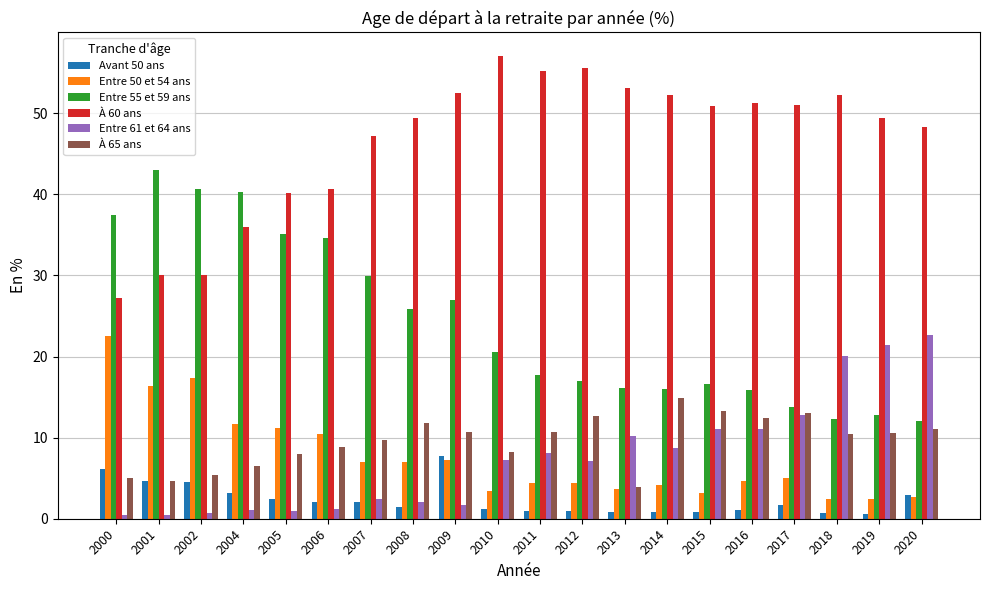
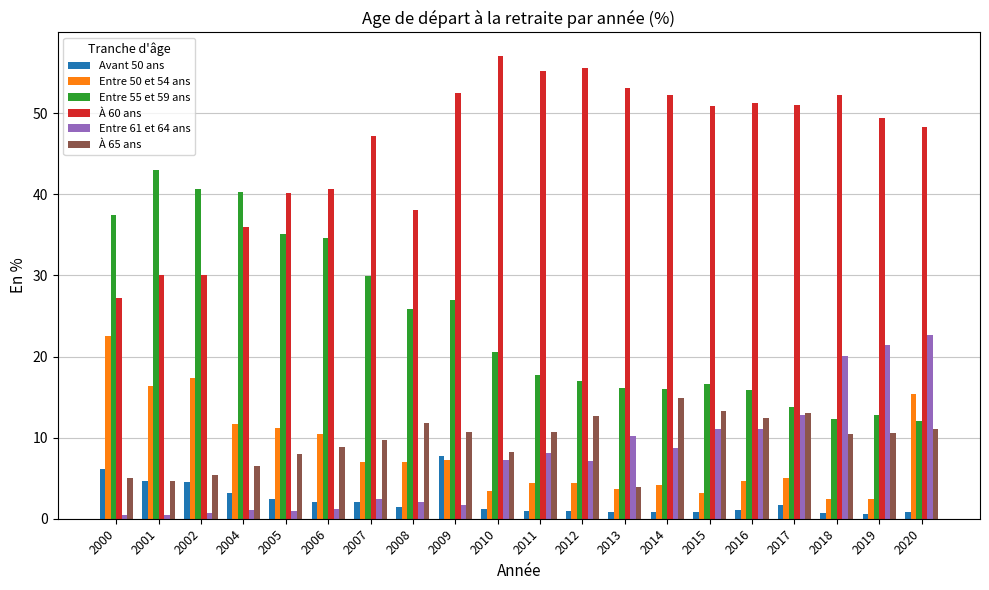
À 60 ans, 2008: 49 -> 38
Avant 50 ans, 2020: 3 -> 1
Entre 50 et 54 ans, 2020: 3 -> 15
